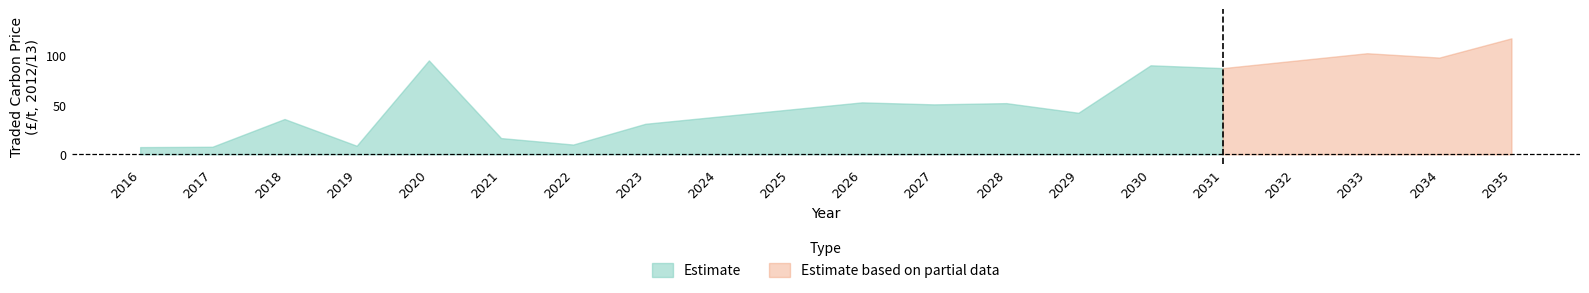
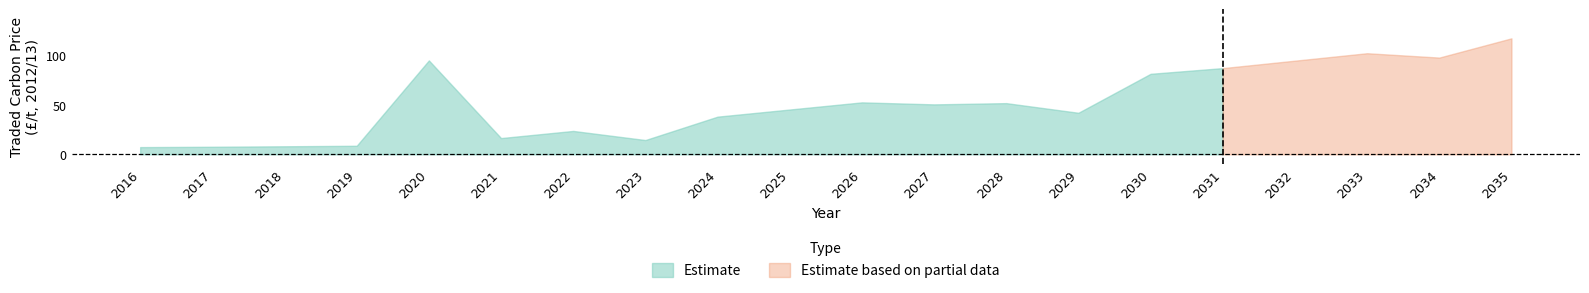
Estimate, 2018: 40 -> 10
Estimate, 2022: 10 -> 20
Estimate, 2023: 30 -> 10
Estimate, 2030: 90 -> 80
